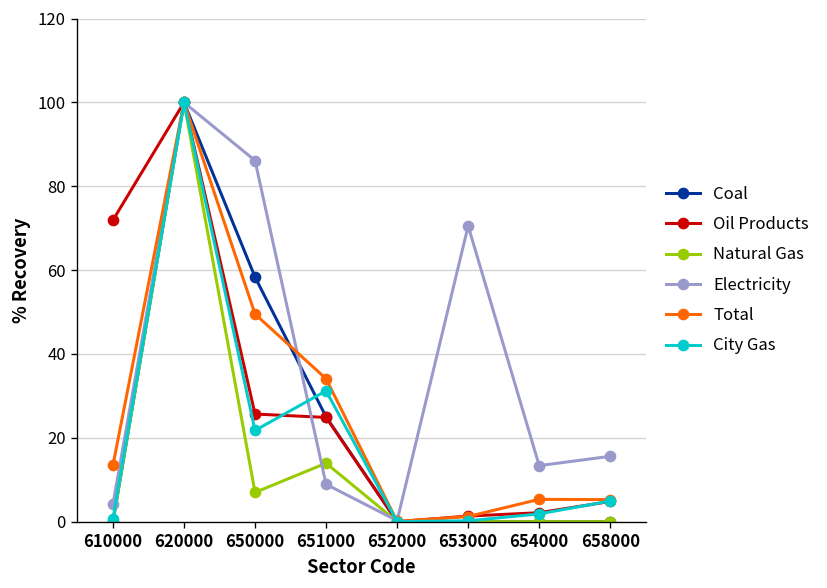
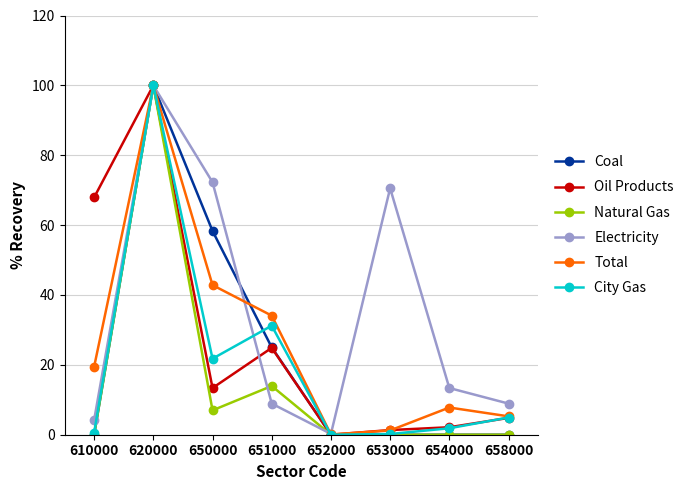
Oil Products, 610000: 72 -> 68
Total, 610000: 13 -> 19
Oil Products, 650000: 26 -> 13
Electricity, 650000: 86 -> 72
Total, 650000: 50 -> 43
Total, 654000: 5 -> 8
Electricity, 658000: 16 -> 9
